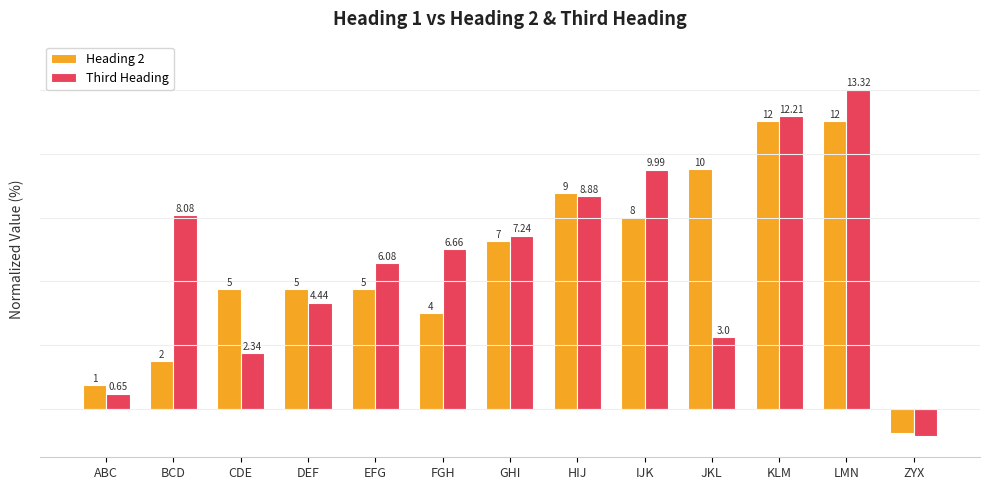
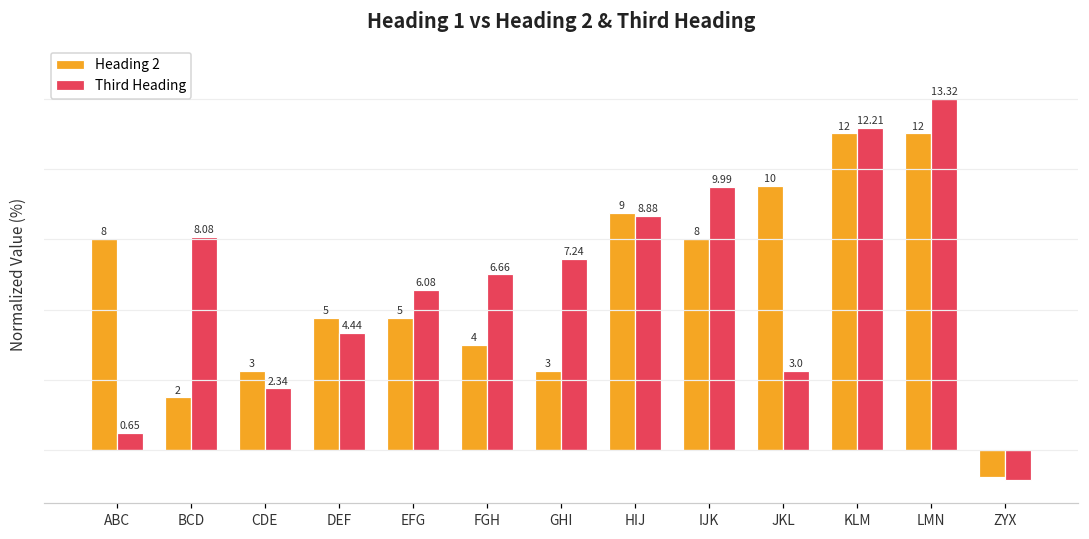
Heading 2, ABC: 1 -> 8
Heading 2, CDE: 5 -> 3
Heading 2, GHI: 7 -> 3
